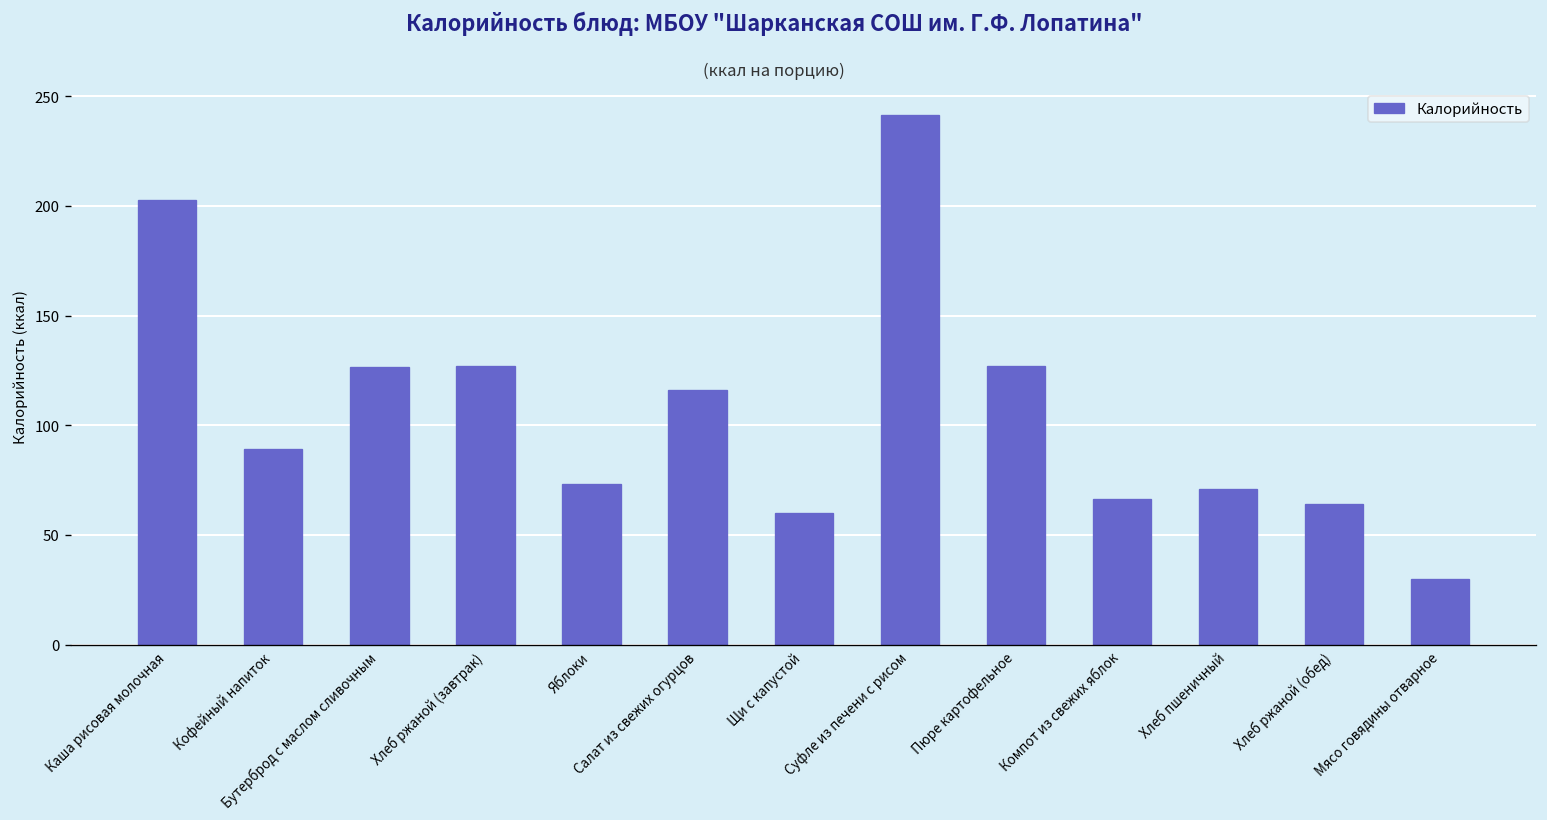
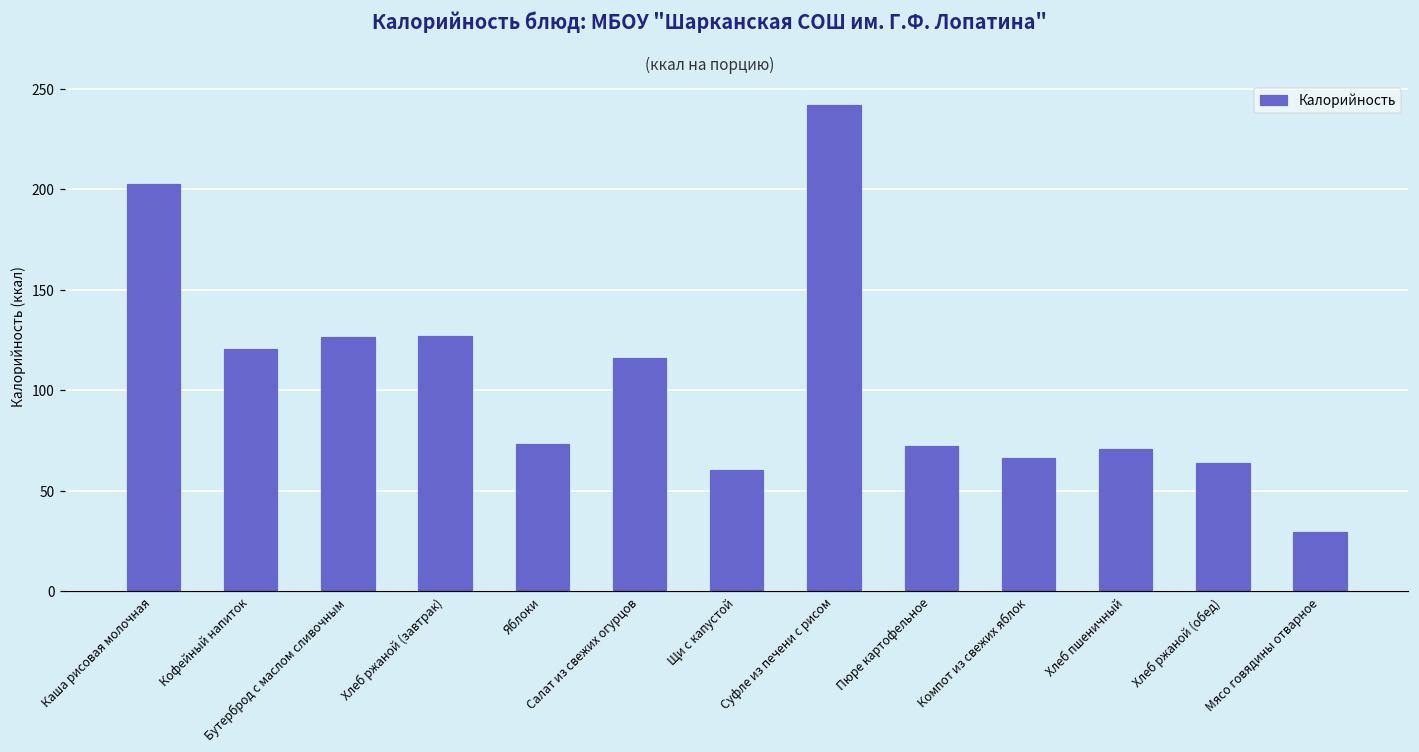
Кофейный напиток: 89 -> 121
Пюре картофельное: 127 -> 72
